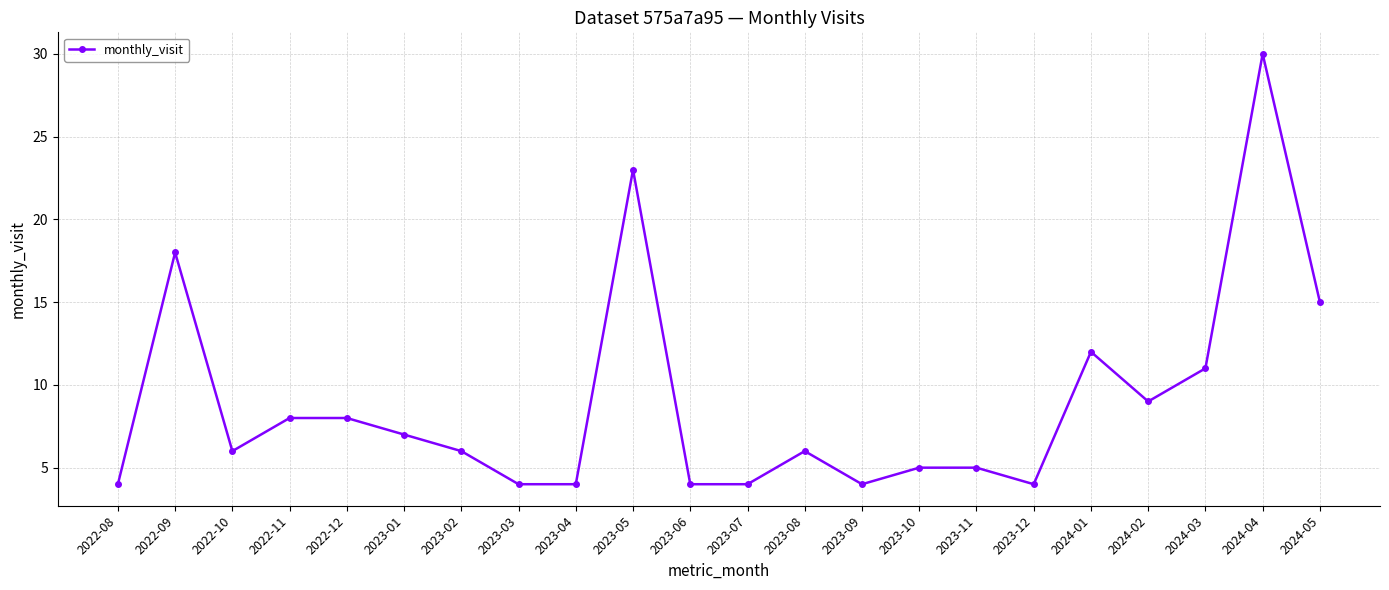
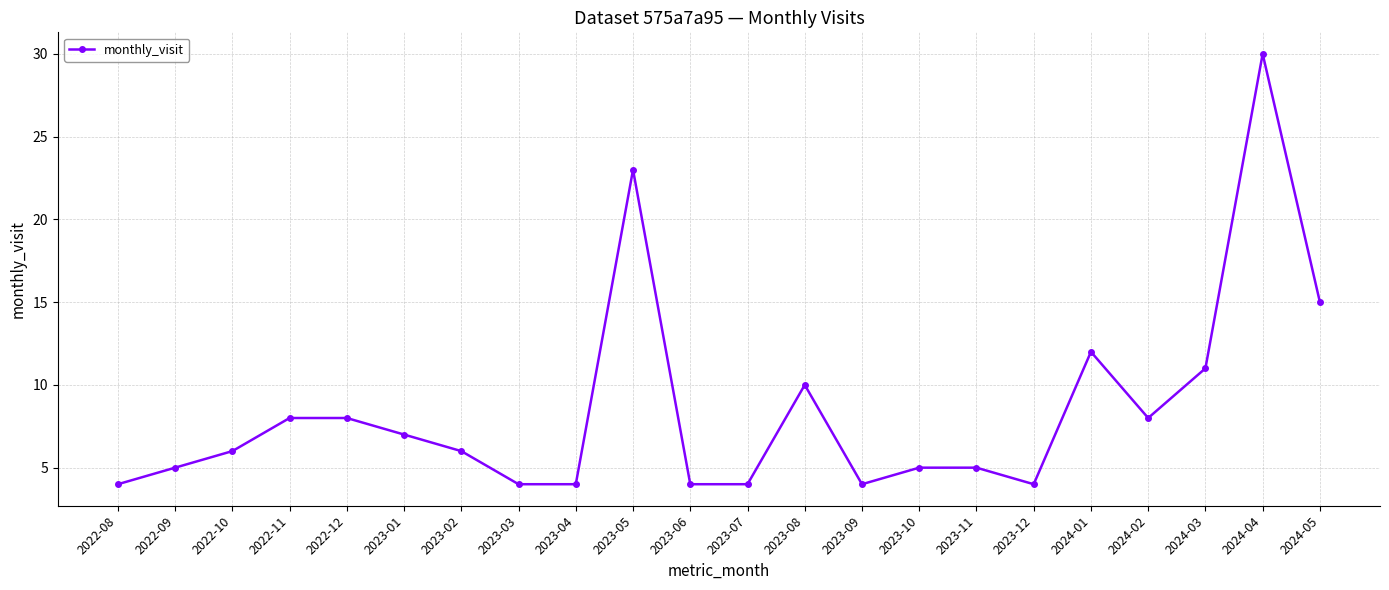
2022-09: 18 -> 5
2023-08: 6 -> 10
2024-02: 9 -> 8
